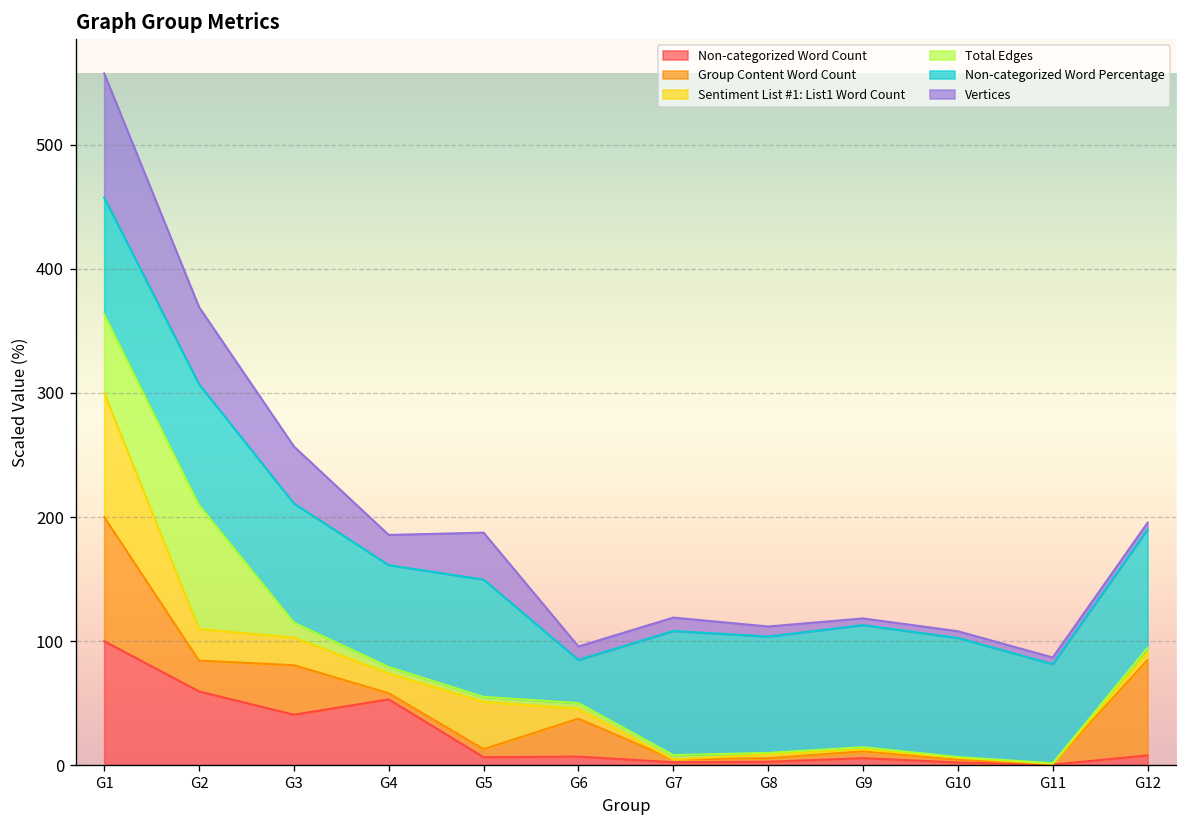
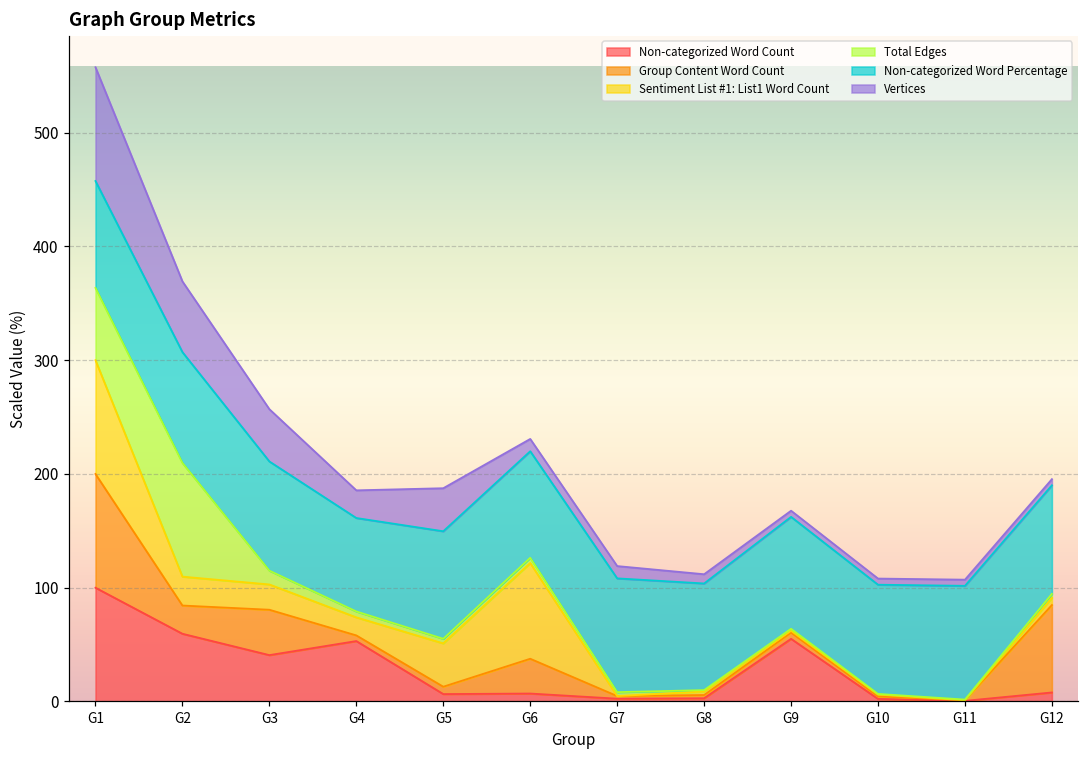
Sentiment List #1: List1 Word Count, G6: 8 -> 84
Non-categorized Word Percentage, G6: 35 -> 94
Non-categorized Word Count, G9: 6 -> 55
Non-categorized Word Percentage, G11: 80 -> 100
